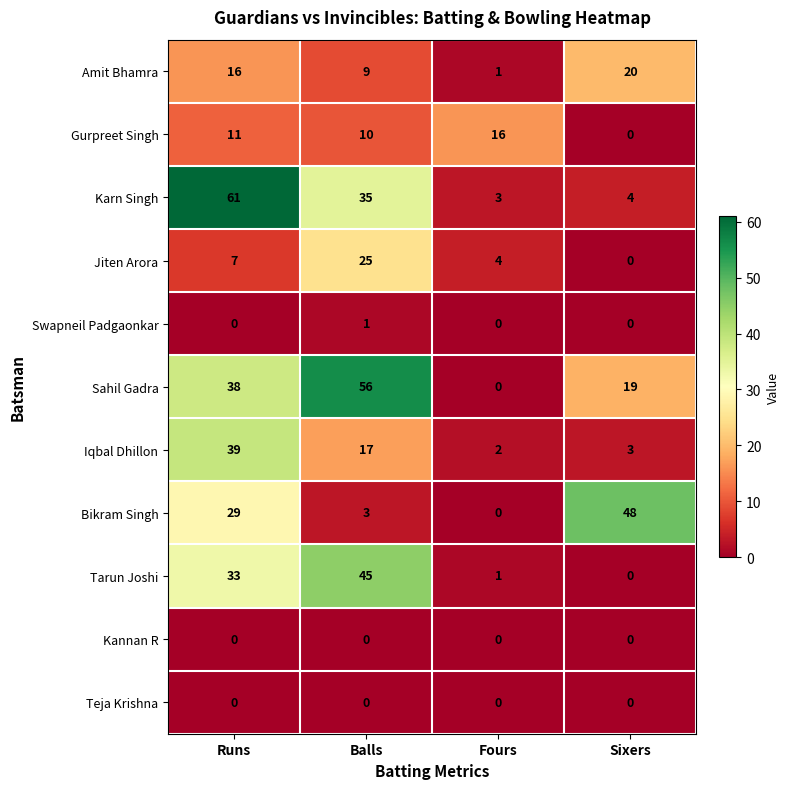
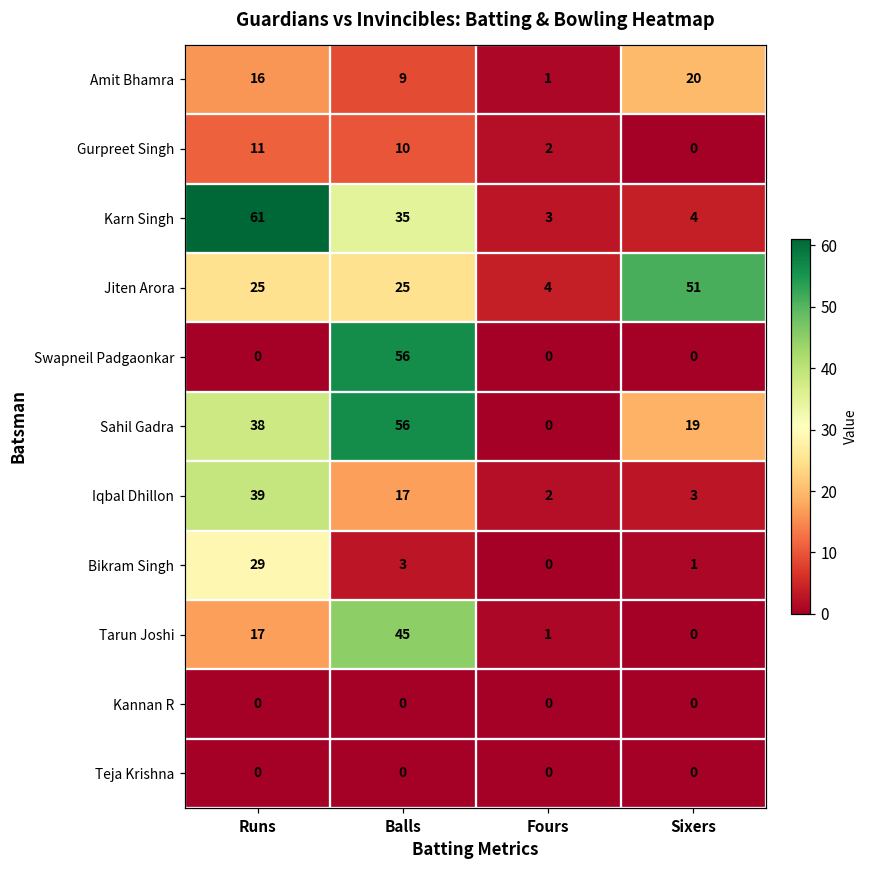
Gurpreet Singh, Fours: 16 -> 2
Jiten Arora, Runs: 7 -> 25
Jiten Arora, Sixers: 0 -> 51
Swapneil Padgaonkar, Balls: 1 -> 56
Bikram Singh, Sixers: 48 -> 1
Tarun Joshi, Runs: 33 -> 17
